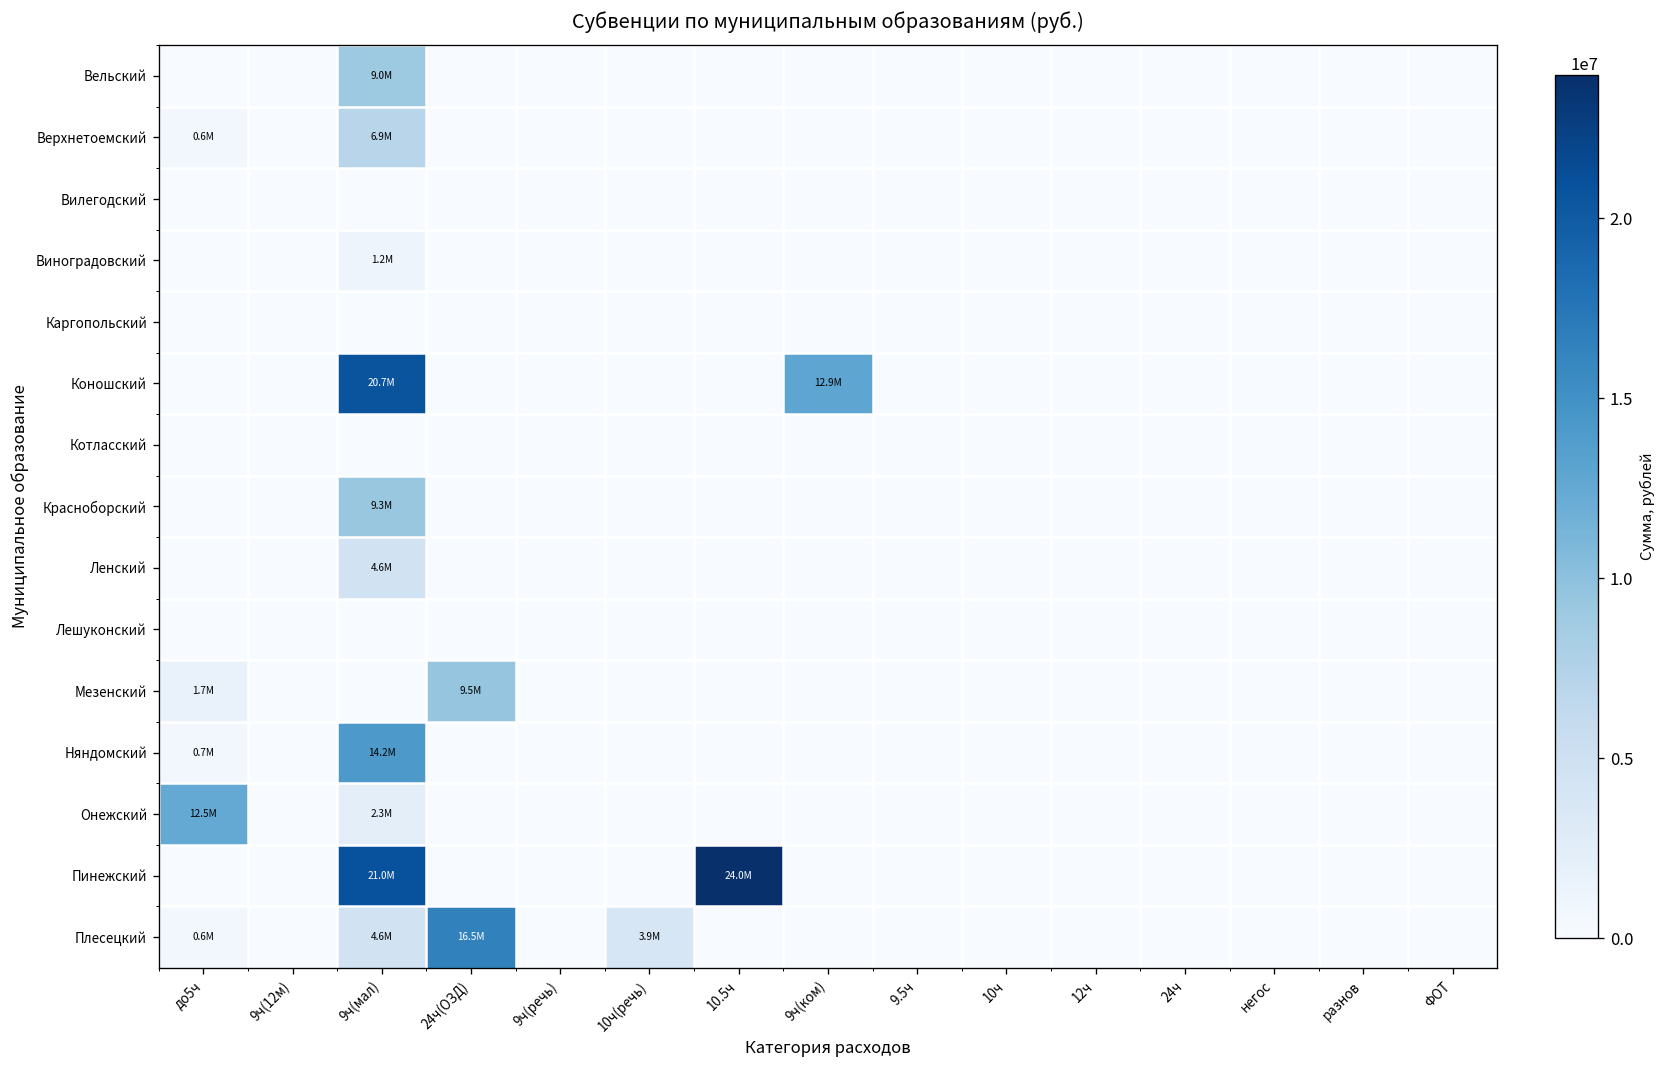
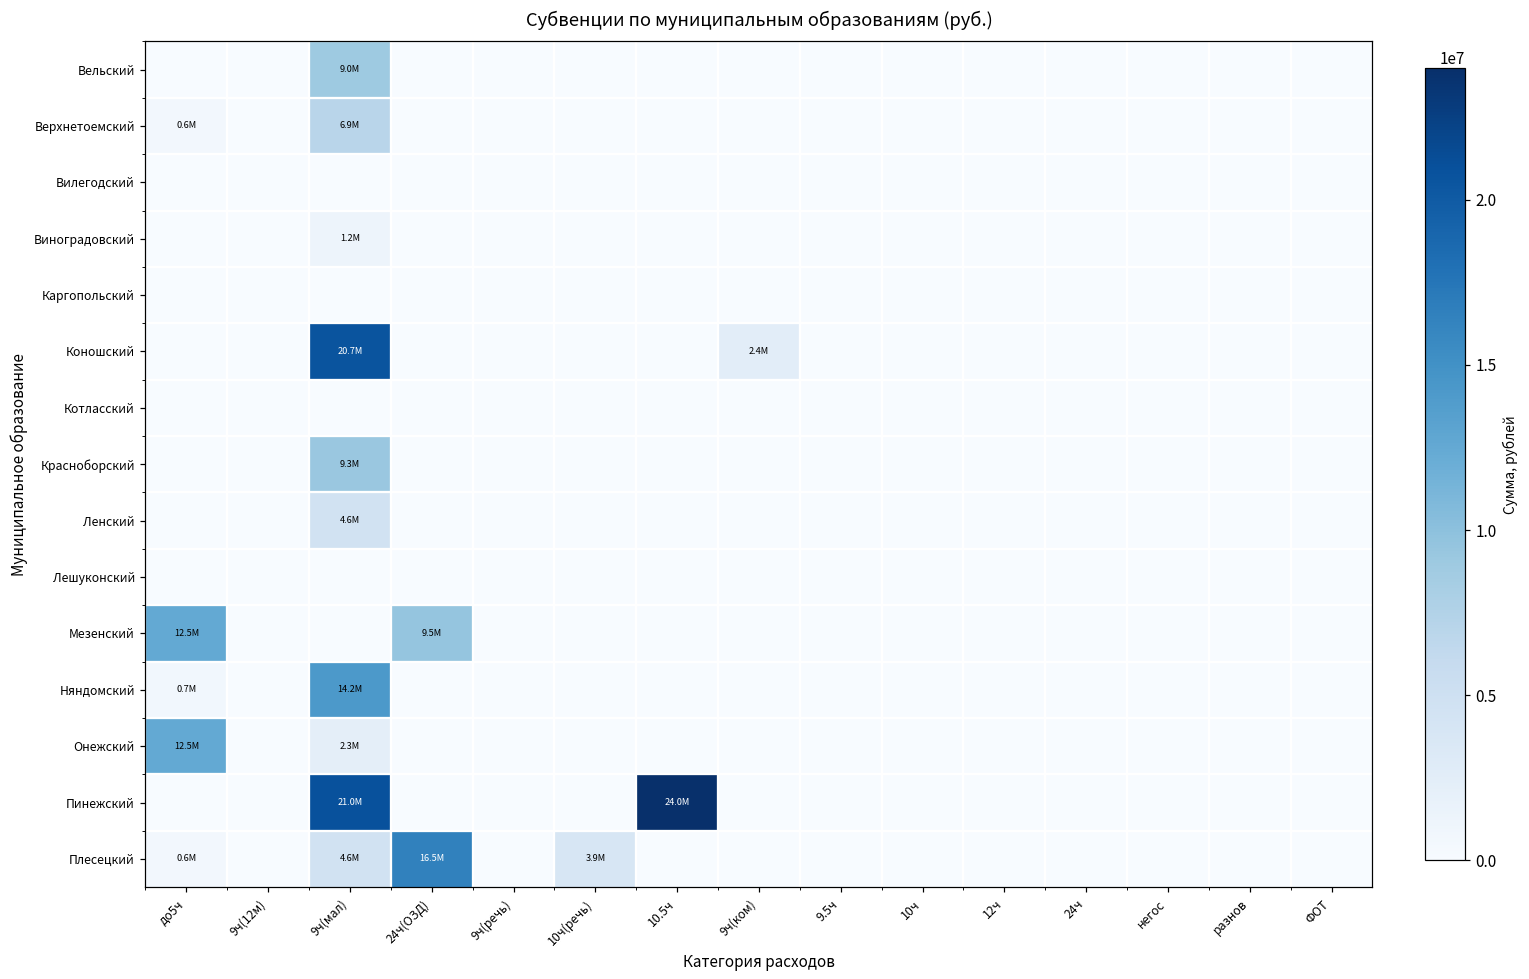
Коношский, 9ч(ком): 12.9M -> 2.4M
Мезенский, до5ч: 1.7M -> 12.5M
